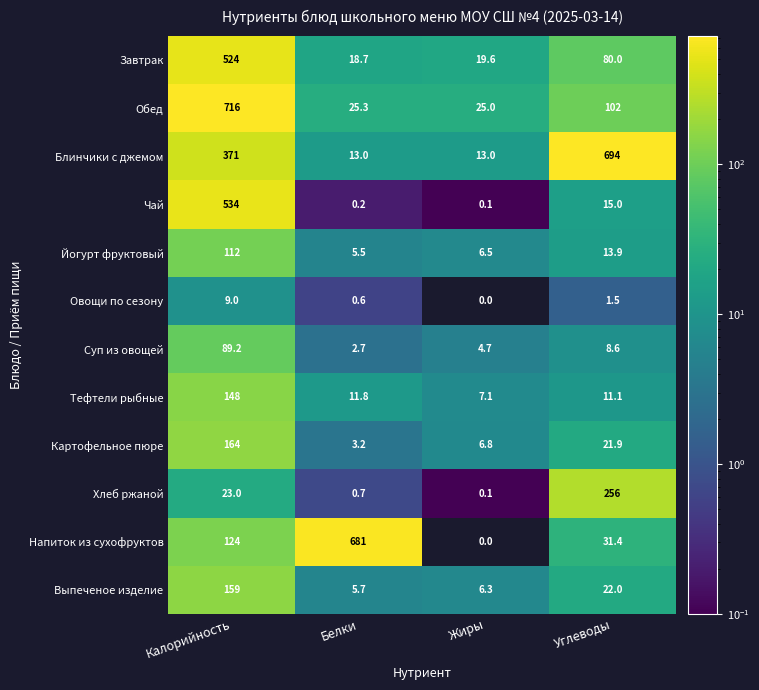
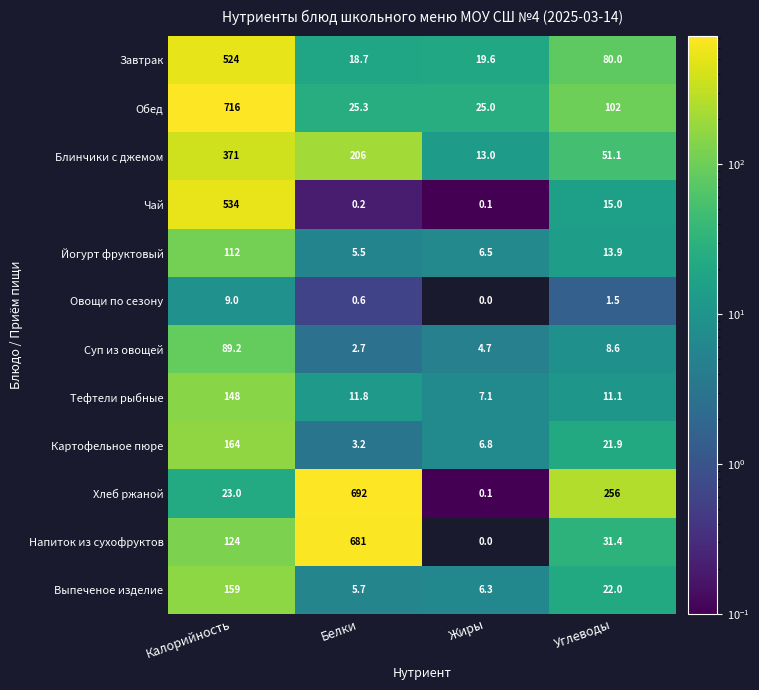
Блинчики с джемом, Белки: 13.0 -> 206
Блинчики с джемом, Углеводы: 694 -> 51.1
Хлеб ржаной, Белки: 0.7 -> 692
